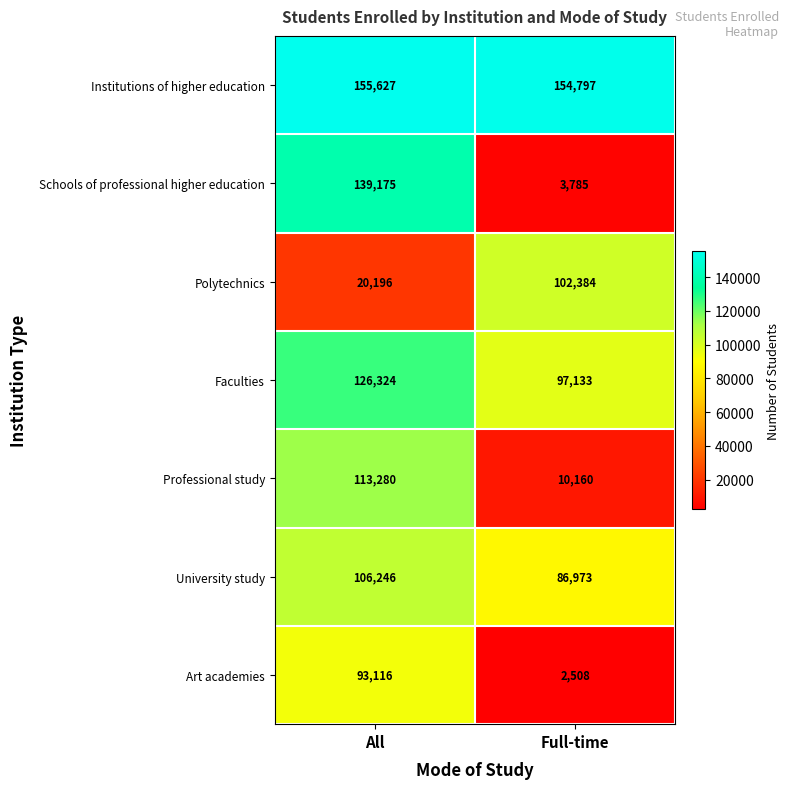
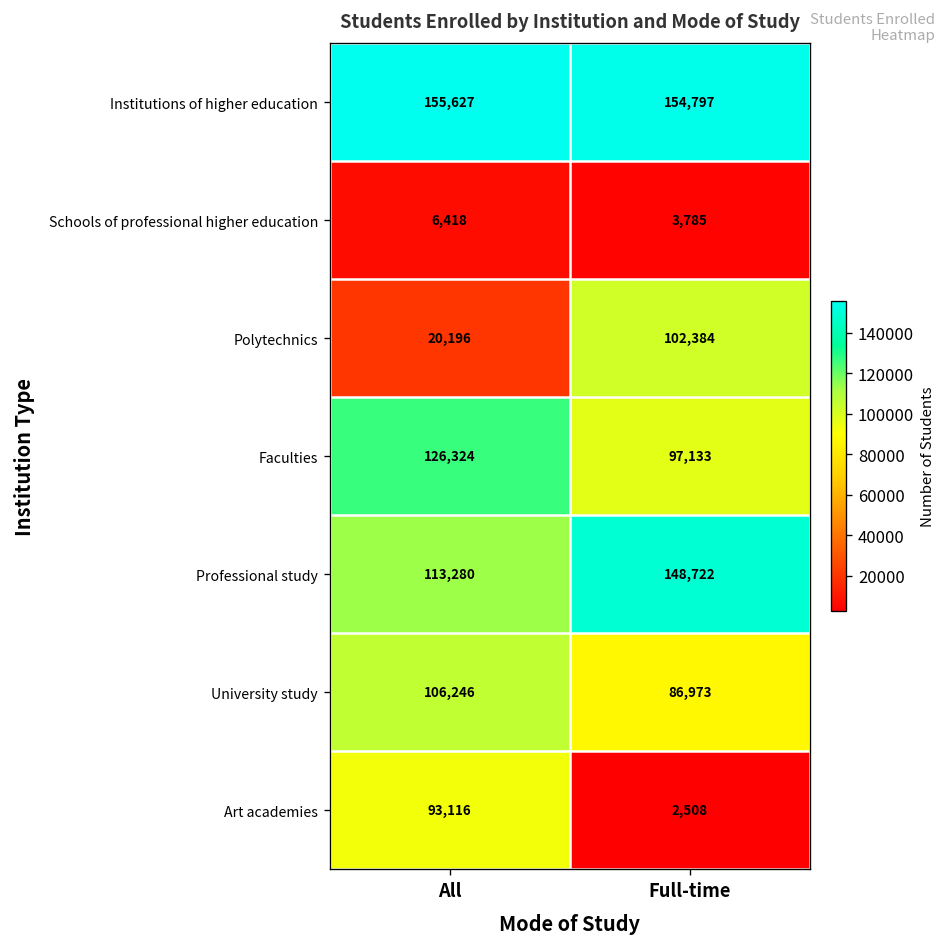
Schools of professional higher education, All: 139,175 -> 6,418
Professional study, Full-time: 10,160 -> 148,722
